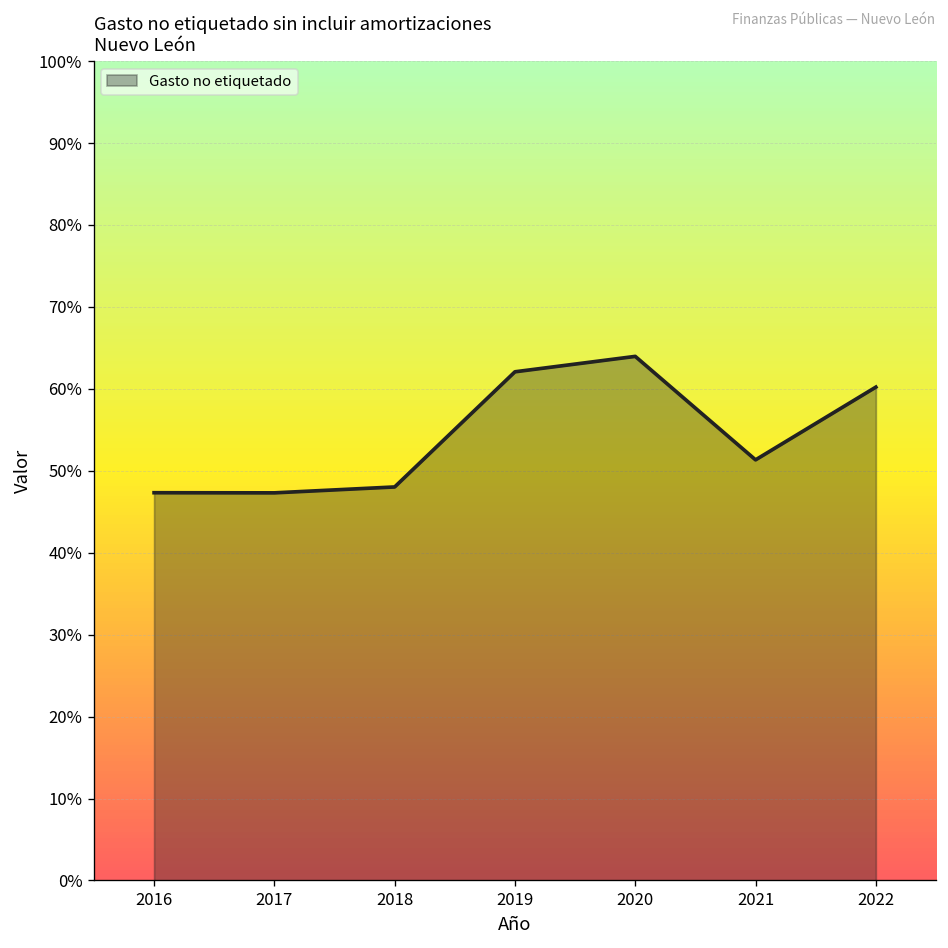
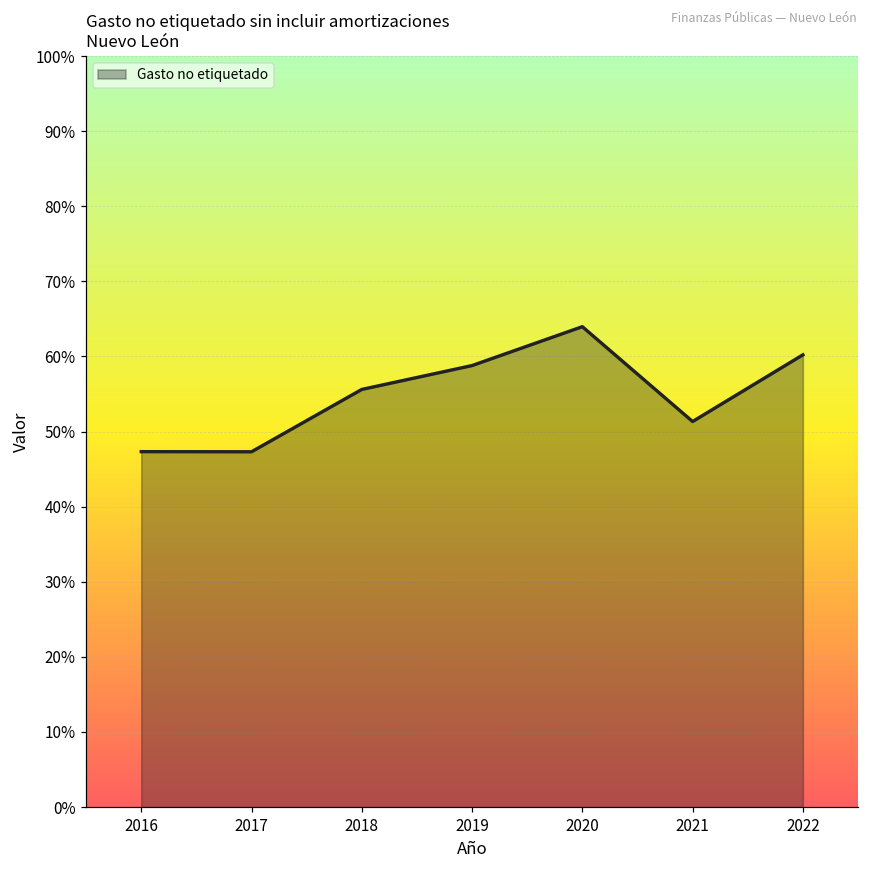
2018: 48% -> 56%
2019: 62% -> 59%
